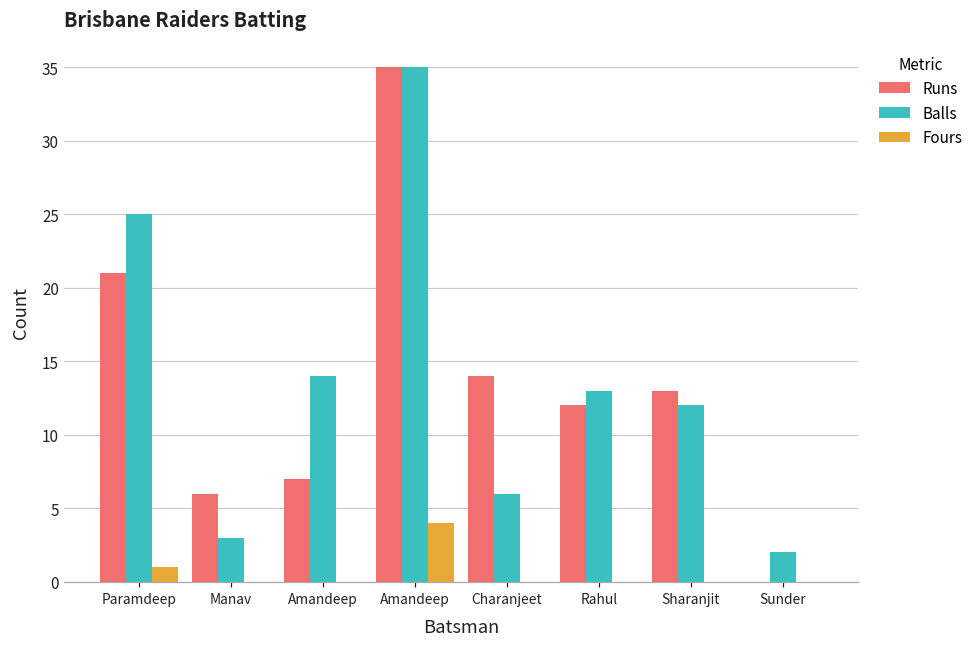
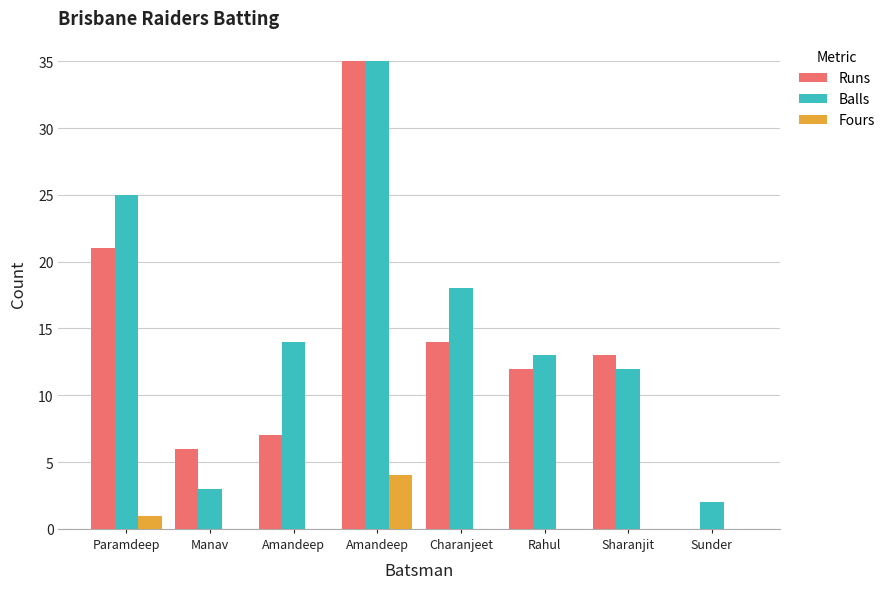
Balls, Charanjeet: 6 -> 18
